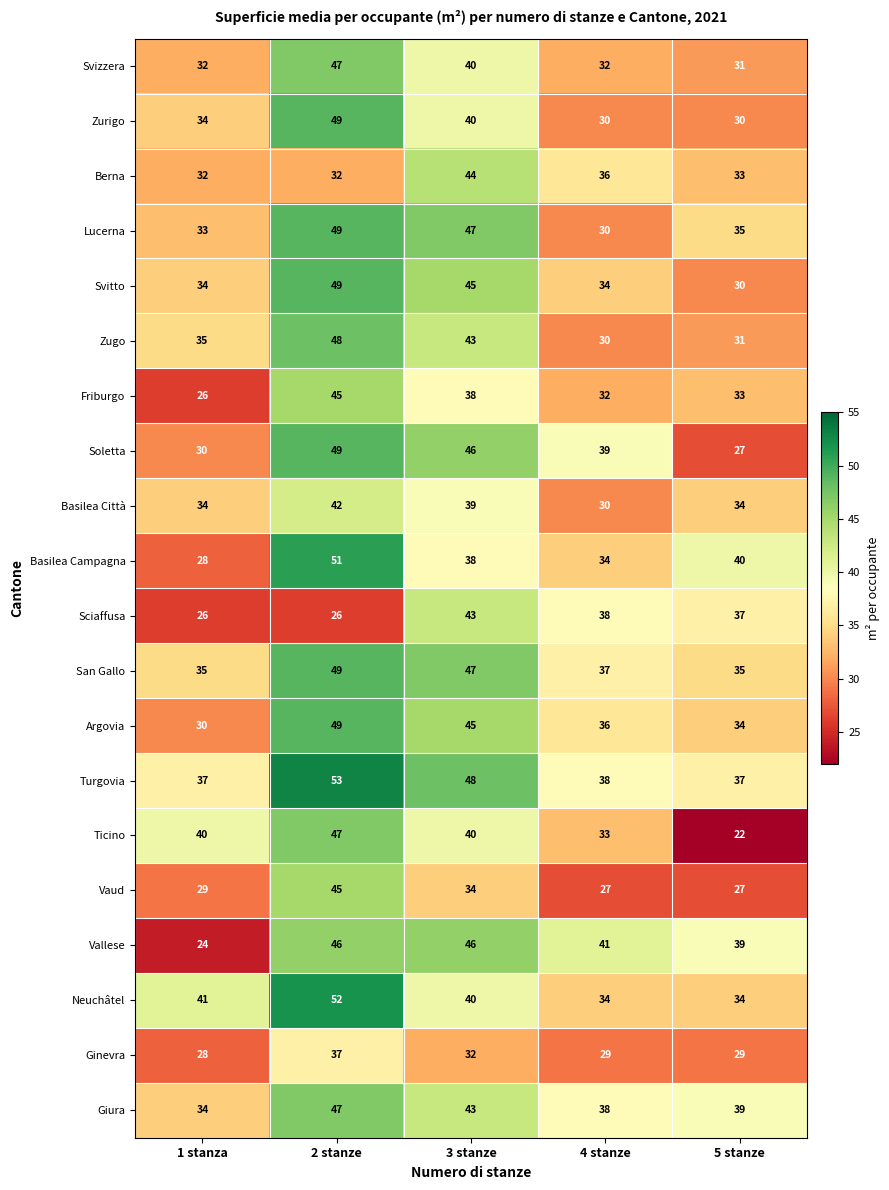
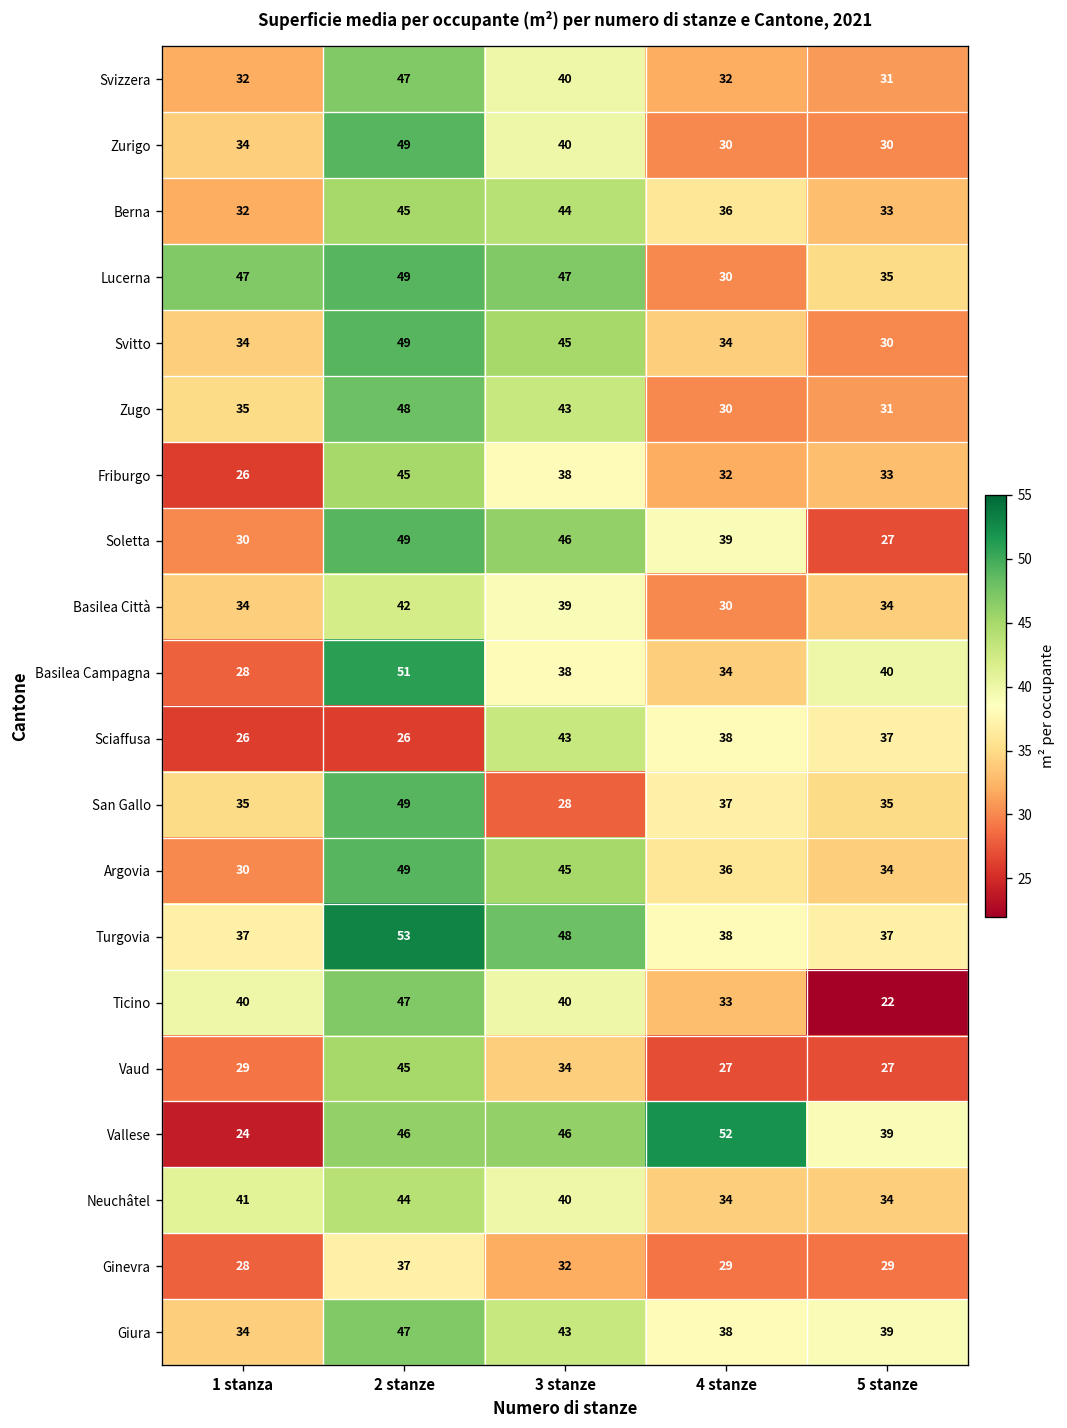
Berna, 2 stanze: 32 -> 45
Lucerna, 1 stanza: 33 -> 47
San Gallo, 3 stanze: 47 -> 28
Vallese, 4 stanze: 41 -> 52
Neuchâtel, 2 stanze: 52 -> 44
